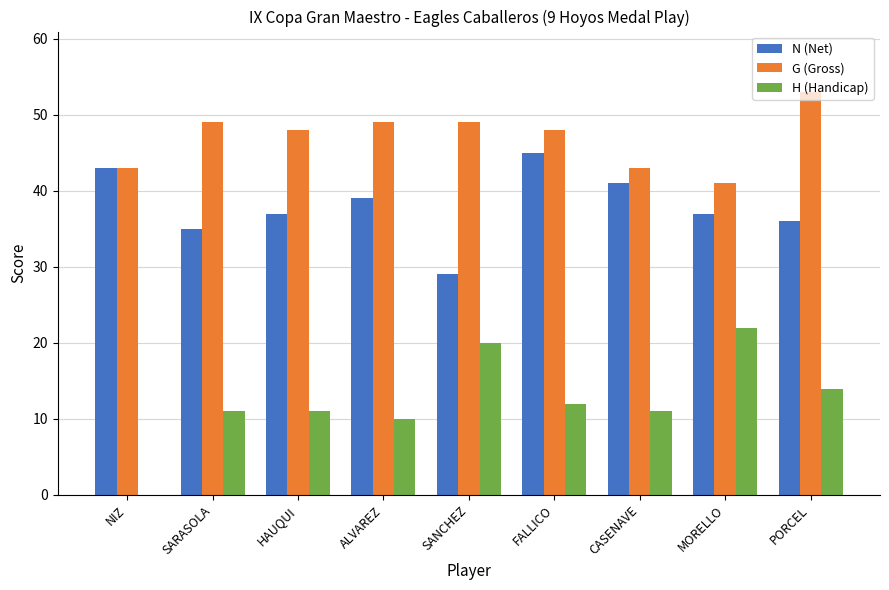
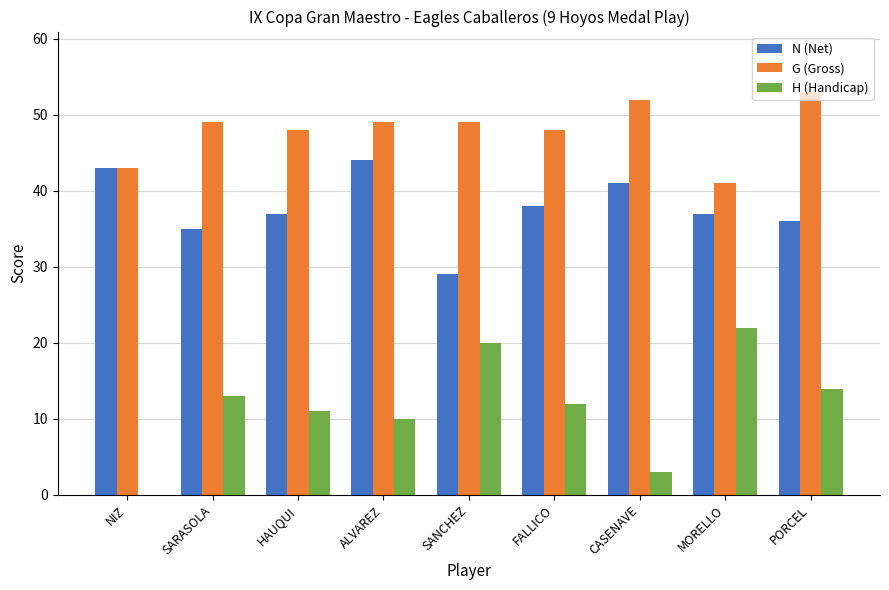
H (Handicap), SARASOLA: 11 -> 13
N (Net), ALVAREZ: 39 -> 44
N (Net), FALLICO: 45 -> 38
G (Gross), CASENAVE: 43 -> 52
H (Handicap), CASENAVE: 11 -> 3
